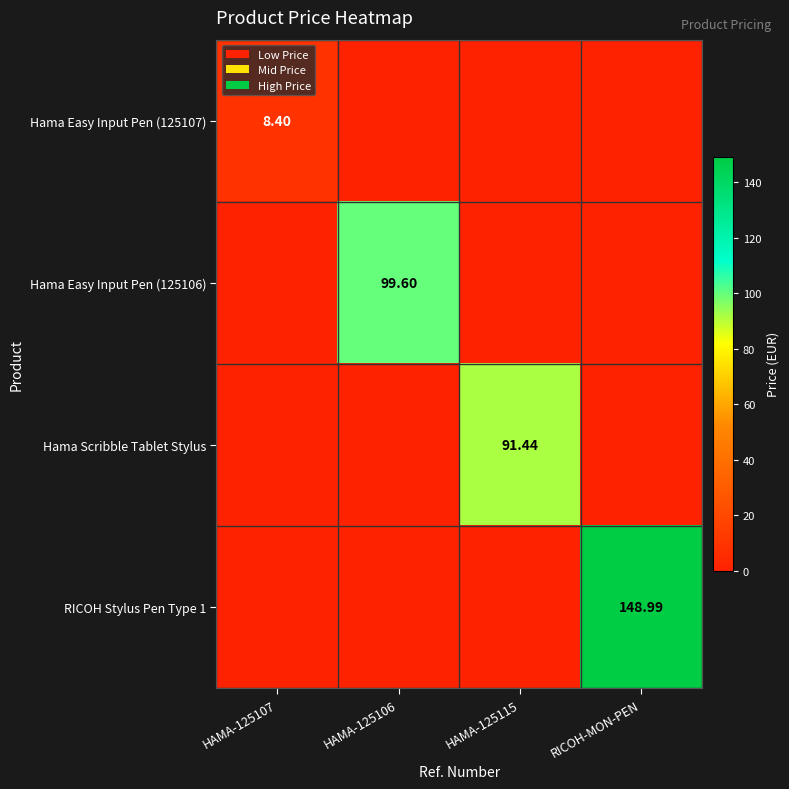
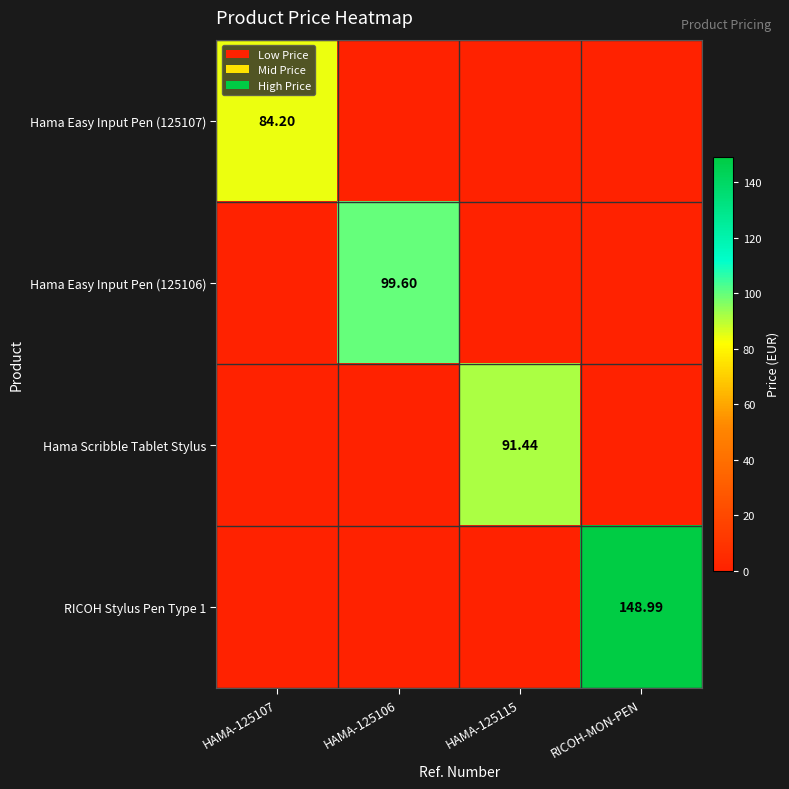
Hama Easy Input Pen (125107), HAMA-125107: 8.40 -> 84.20
